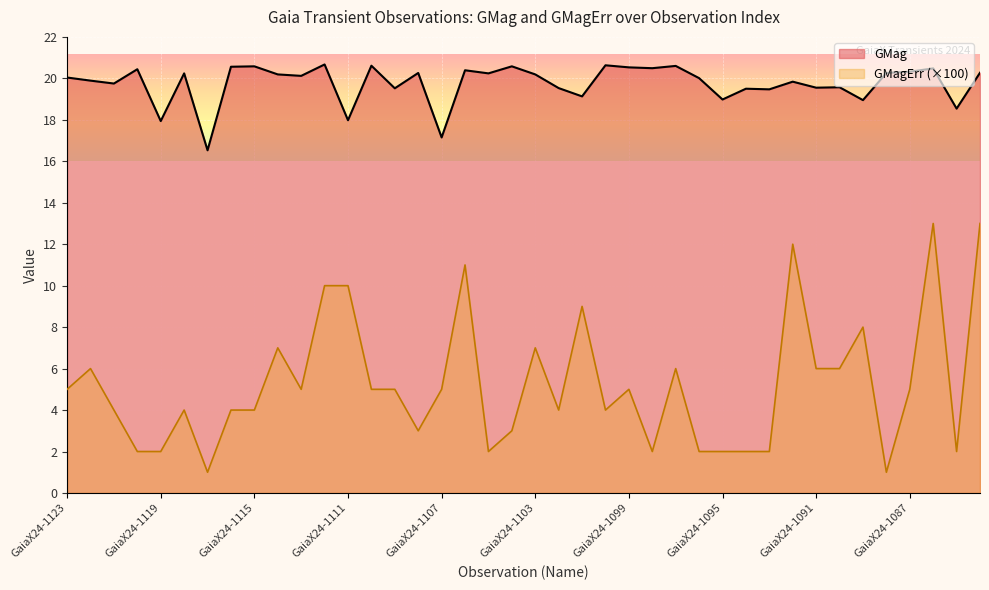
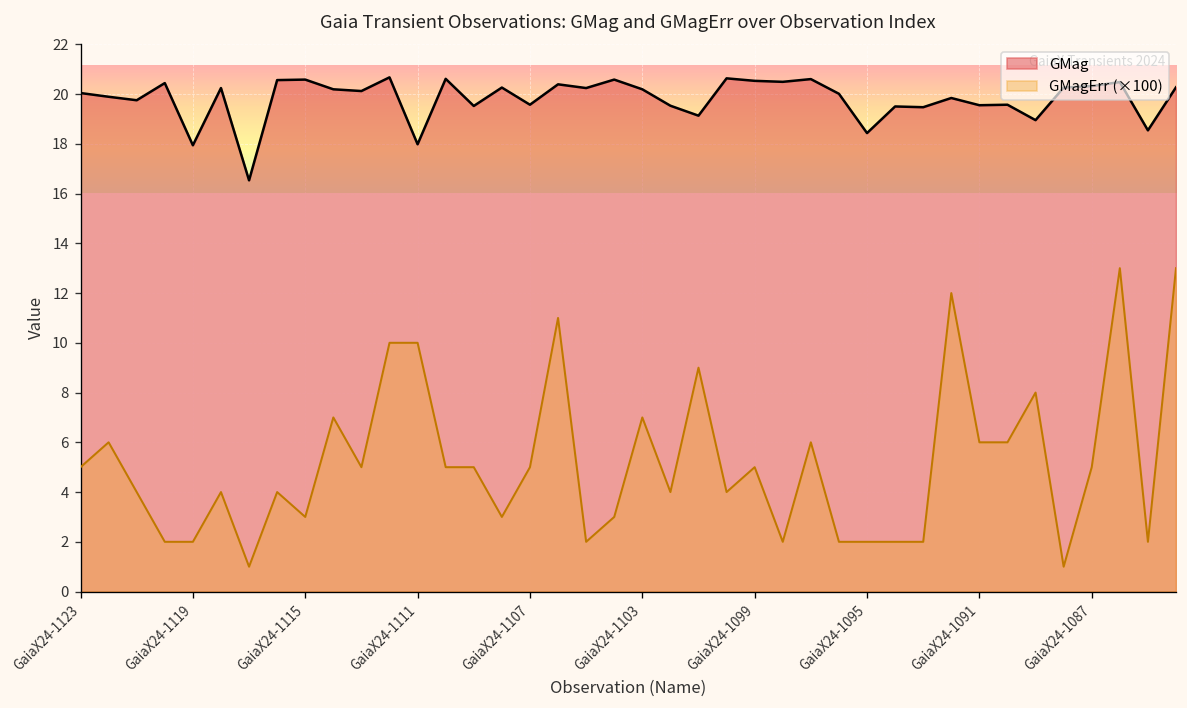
GMagErr (×100), GaiaX24-1115: 4.0 -> 3.0
GMag, GaiaX24-1107: 17.2 -> 19.6
GMag, GaiaX24-1095: 19.0 -> 18.4
